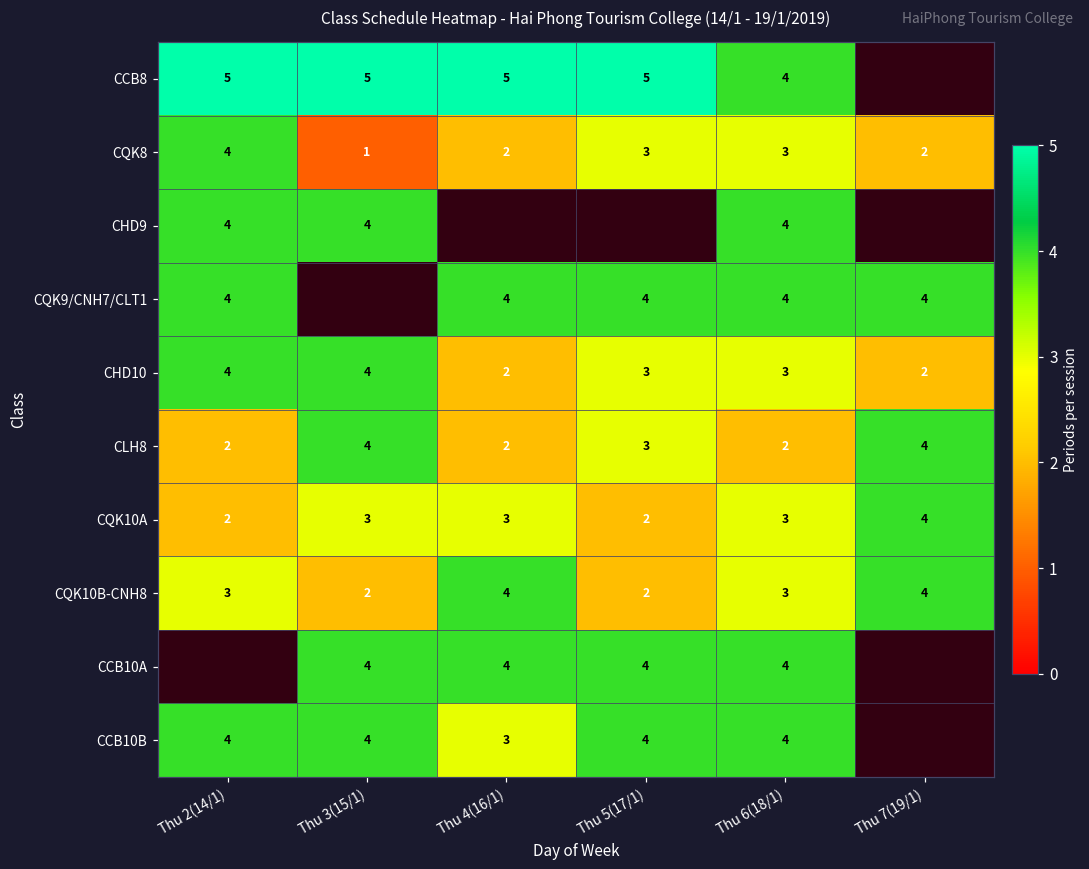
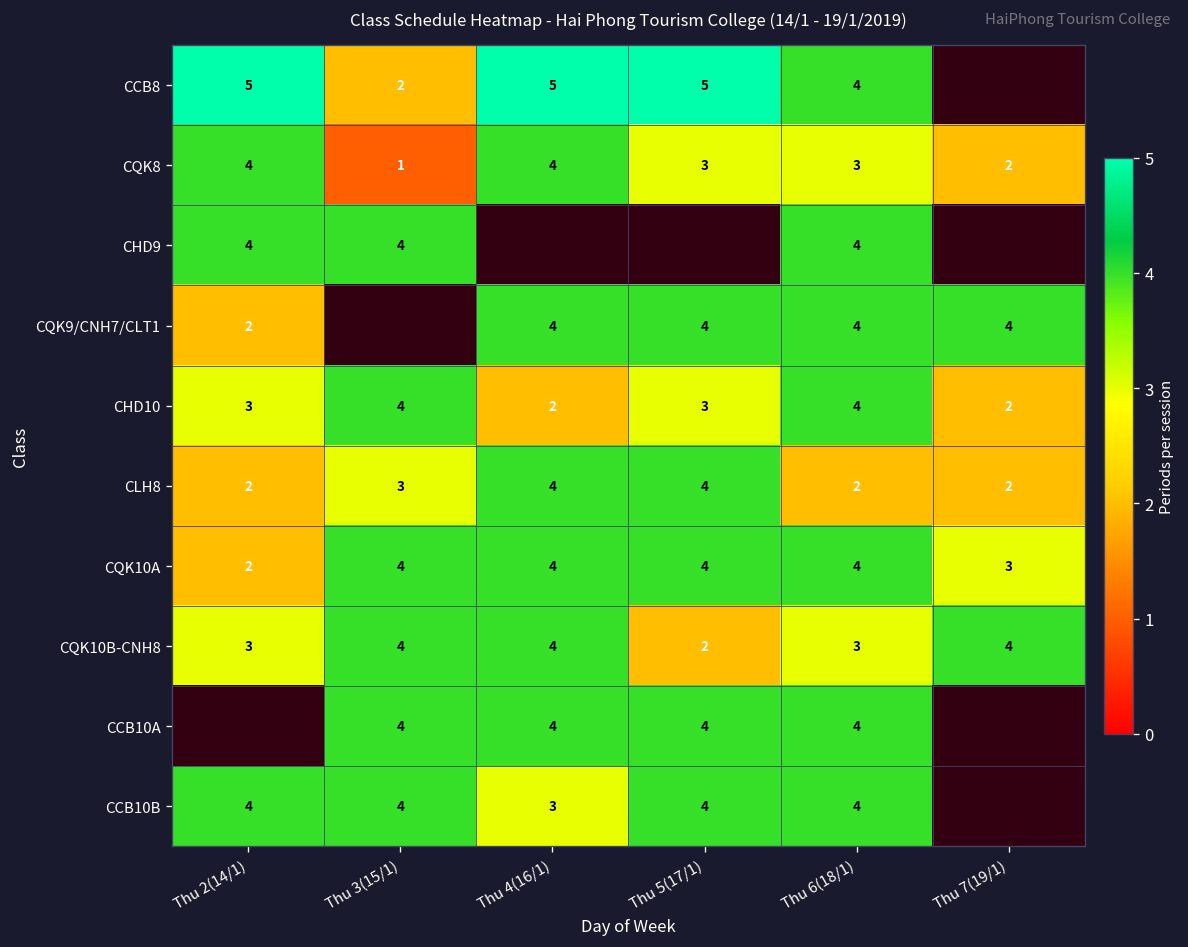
CCB8, Thu 3(15/1): 5 -> 2
CQK8, Thu 4(16/1): 2 -> 4
CQK9/CNH7/CLT1, Thu 2(14/1): 4 -> 2
CHD10, Thu 2(14/1): 4 -> 3
CHD10, Thu 6(18/1): 3 -> 4
CLH8, Thu 3(15/1): 4 -> 3
CLH8, Thu 4(16/1): 2 -> 4
CLH8, Thu 5(17/1): 3 -> 4
CLH8, Thu 7(19/1): 4 -> 2
CQK10A, Thu 3(15/1): 3 -> 4
CQK10A, Thu 4(16/1): 3 -> 4
CQK10A, Thu 5(17/1): 2 -> 4
CQK10A, Thu 6(18/1): 3 -> 4
CQK10A, Thu 7(19/1): 4 -> 3
CQK10B-CNH8, Thu 3(15/1): 2 -> 4
